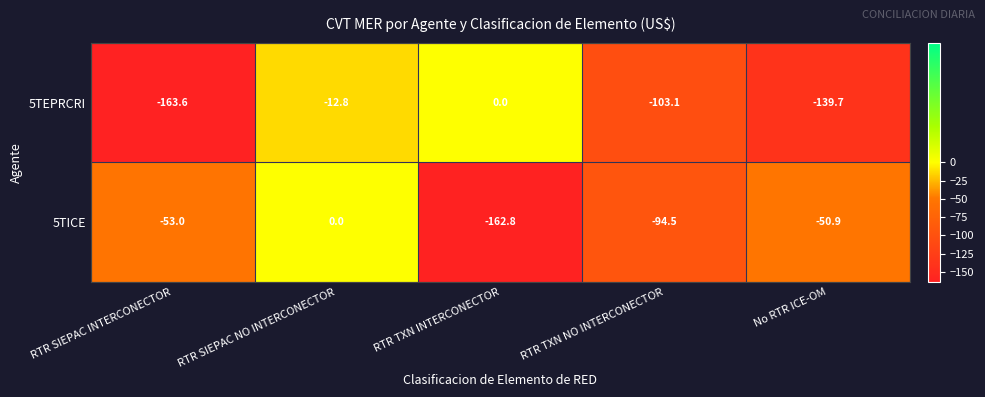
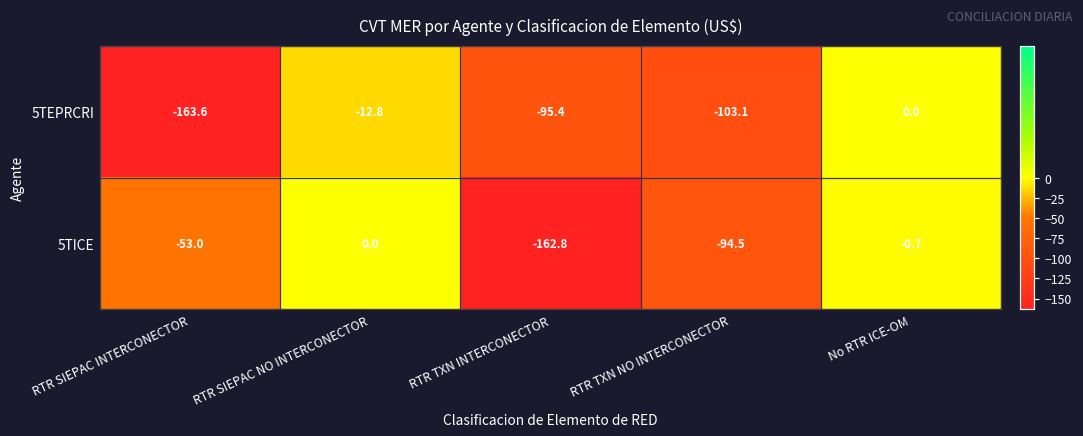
5TEPRCRI, RTR TXN INTERCONECTOR: 0.0 -> -95.4
5TEPRCRI, No RTR ICE-OM: -139.7 -> 0.0
5TICE, No RTR ICE-OM: -50.9 -> -0.7
